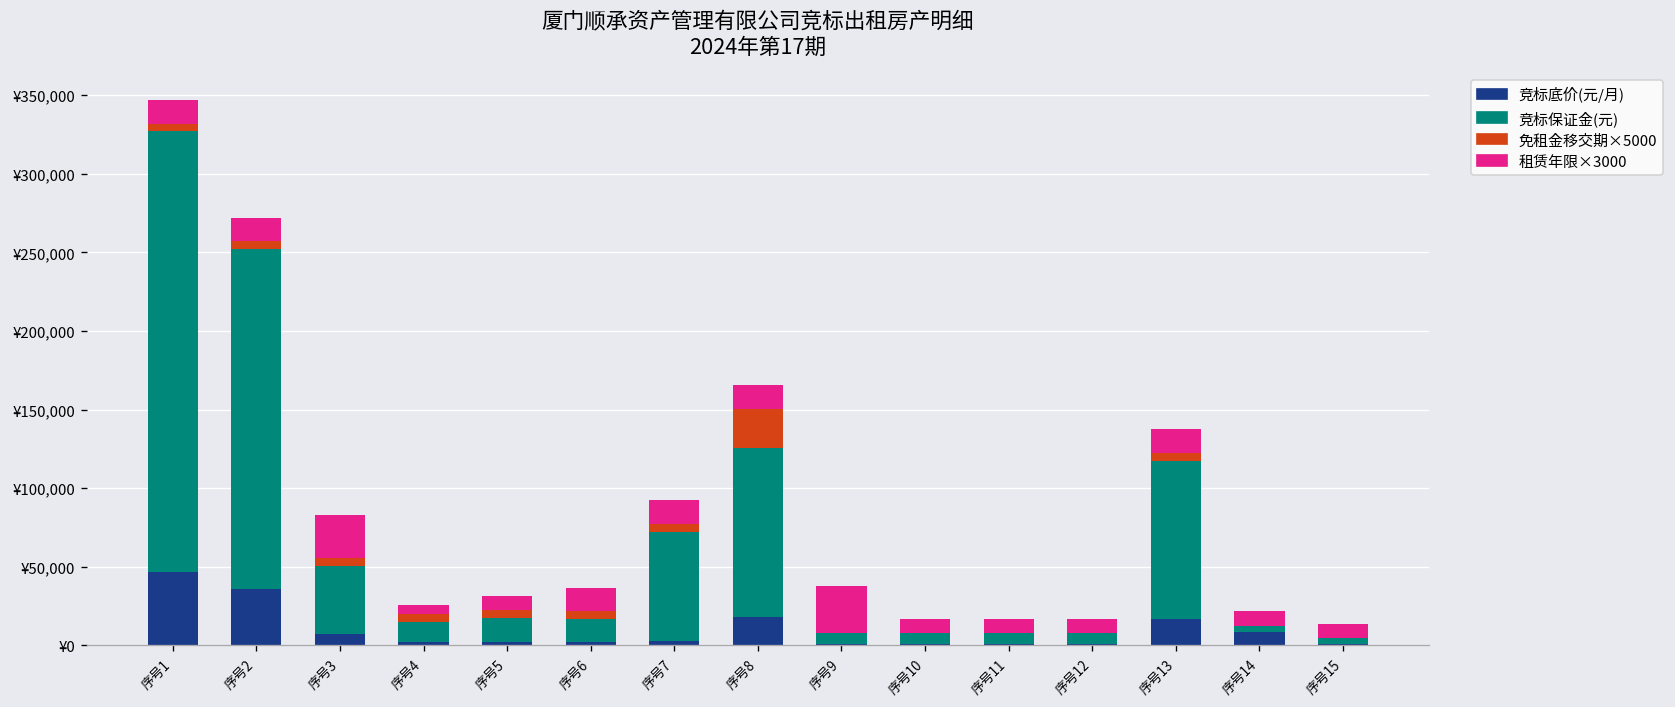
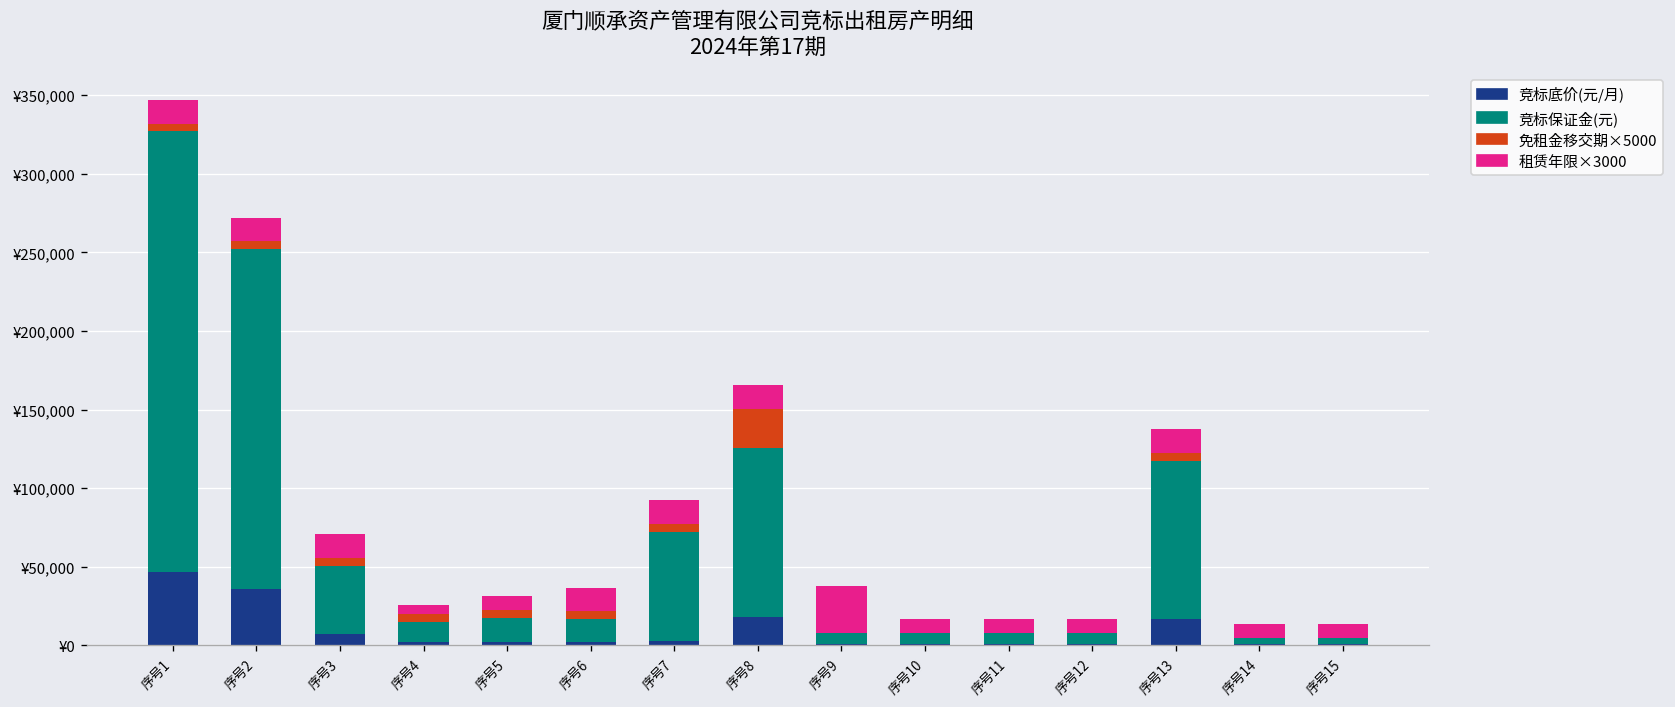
租赁年限×3000, 序号3: ¥27,000 -> ¥15,000
竞标底价(元/月), 序号14: ¥8,000 -> ¥1,000
